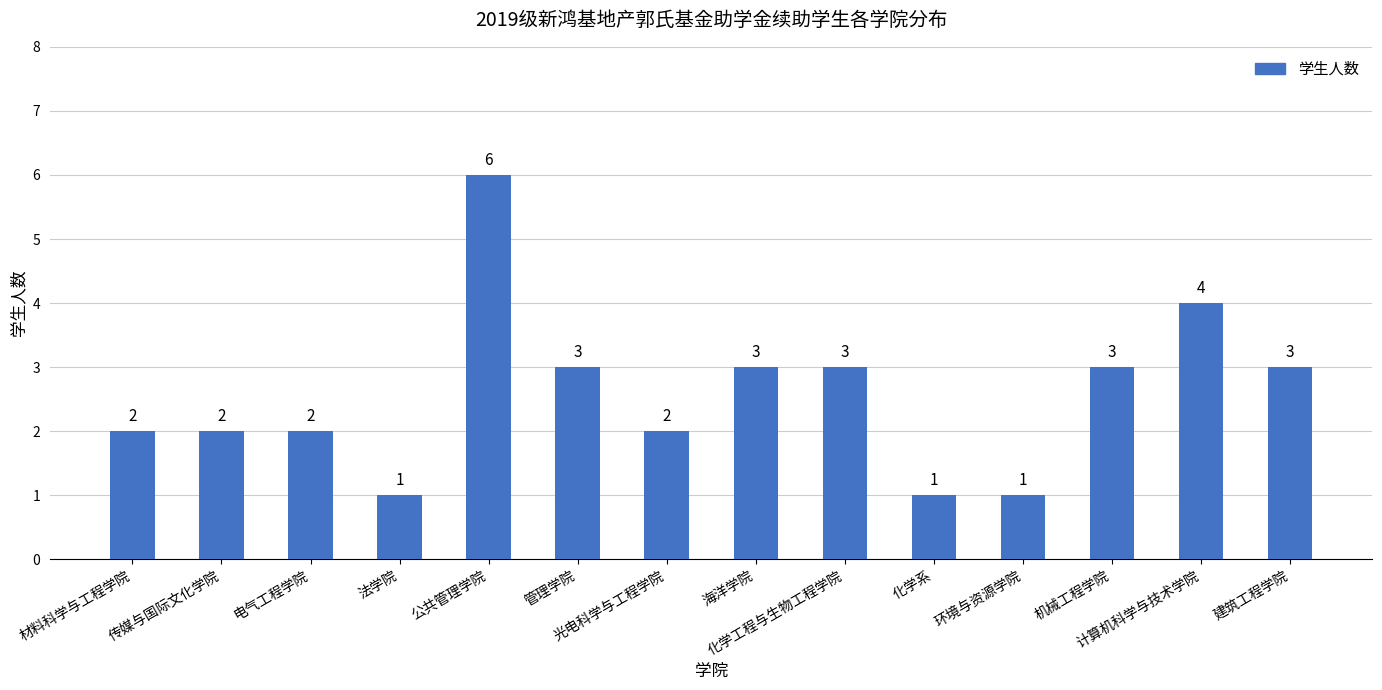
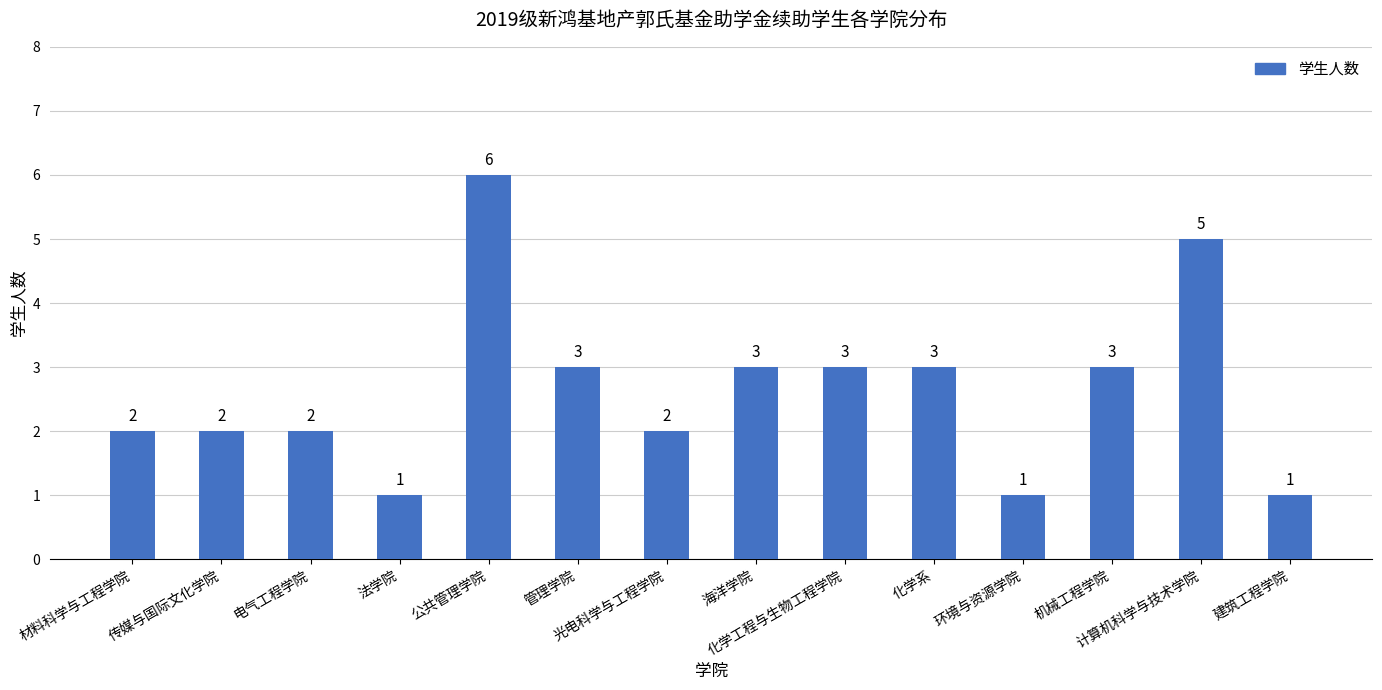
化学系: 1 -> 3
计算机科学与技术学院: 4 -> 5
建筑工程学院: 3 -> 1
